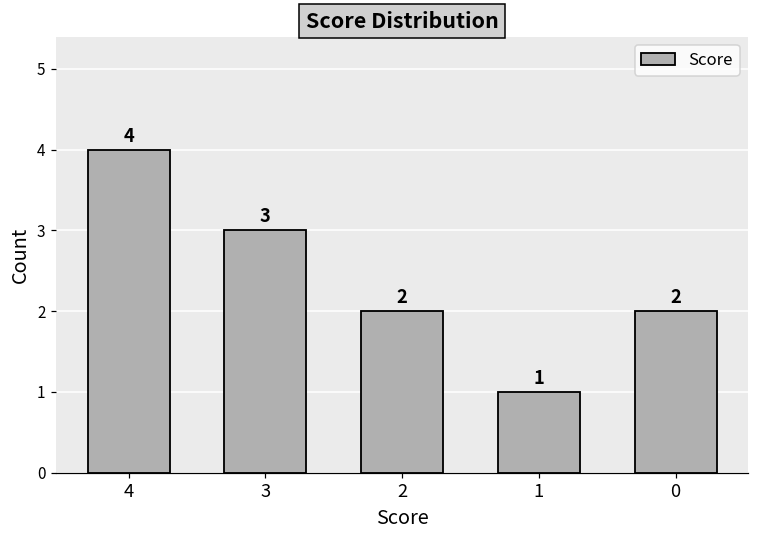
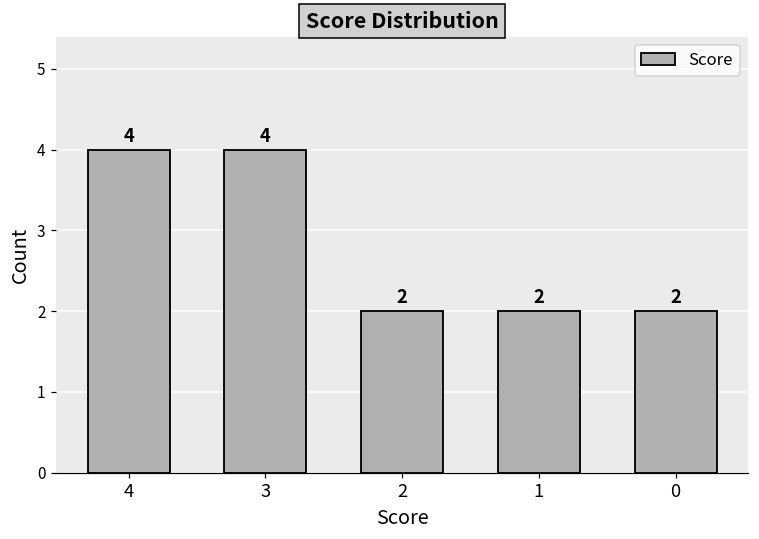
3: 3 -> 4
1: 1 -> 2
